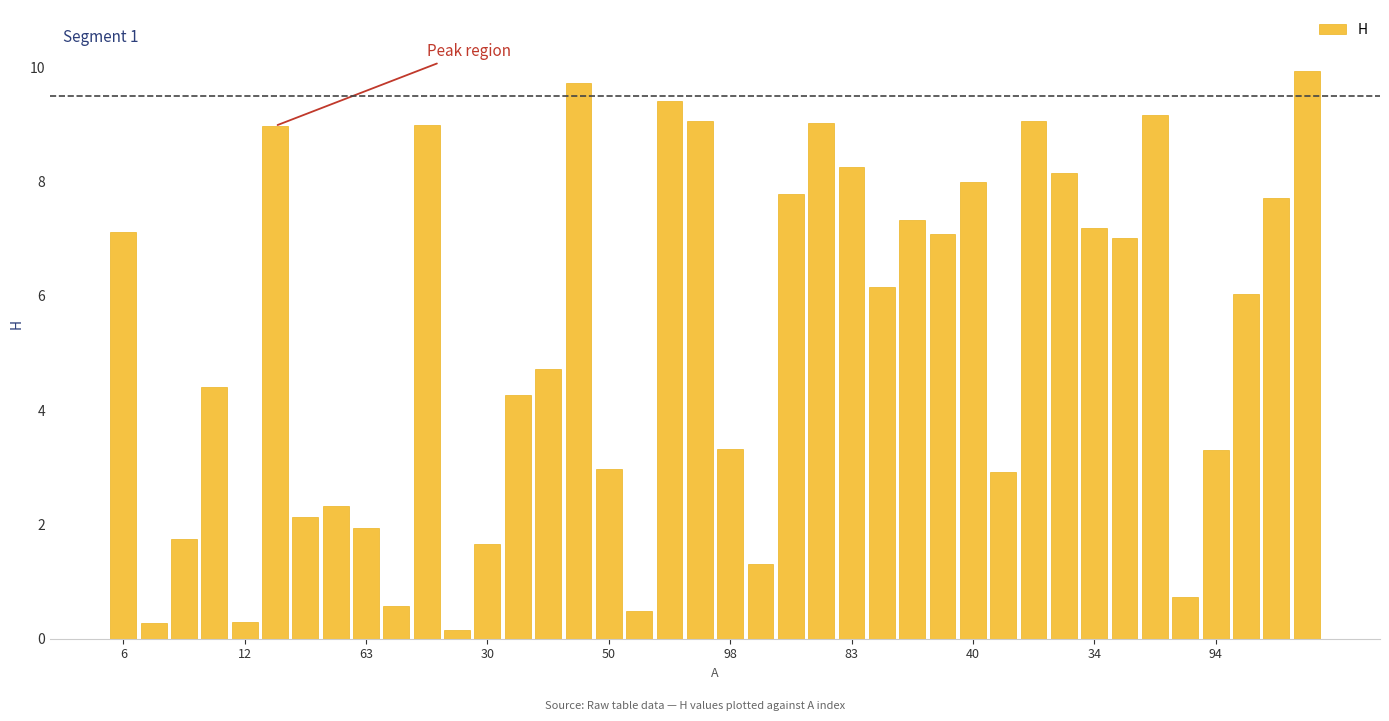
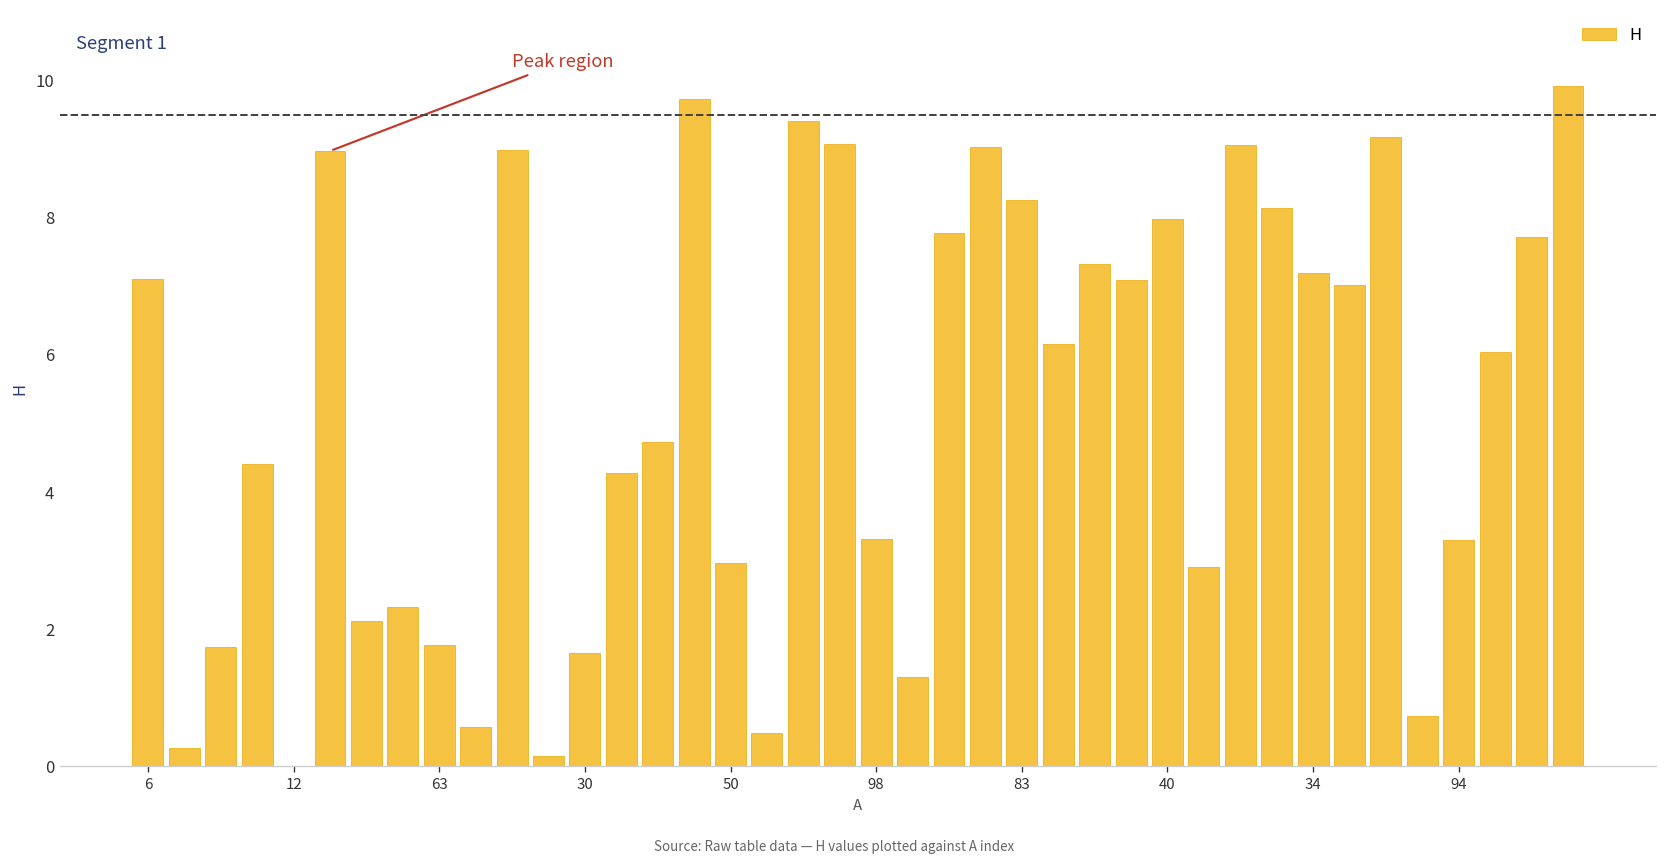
12: 0.3 -> 0.0
63: 1.9 -> 1.8
